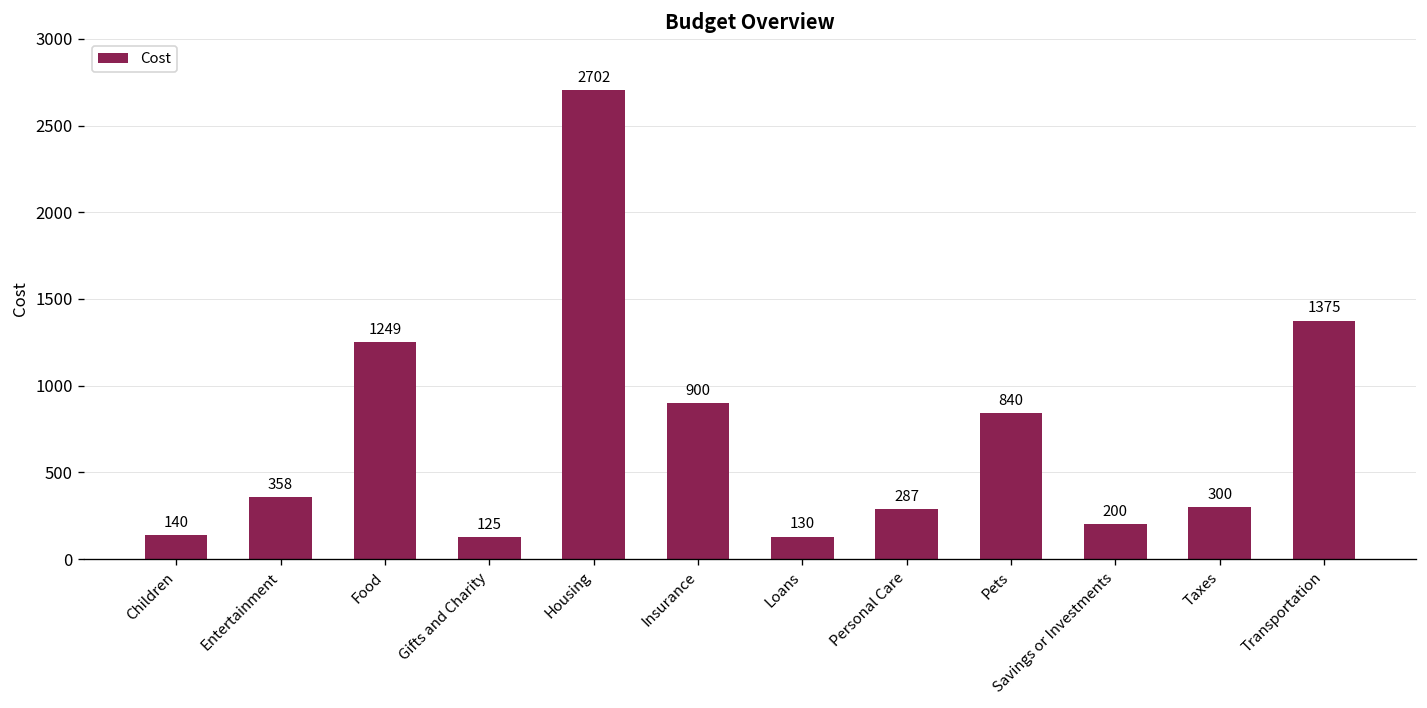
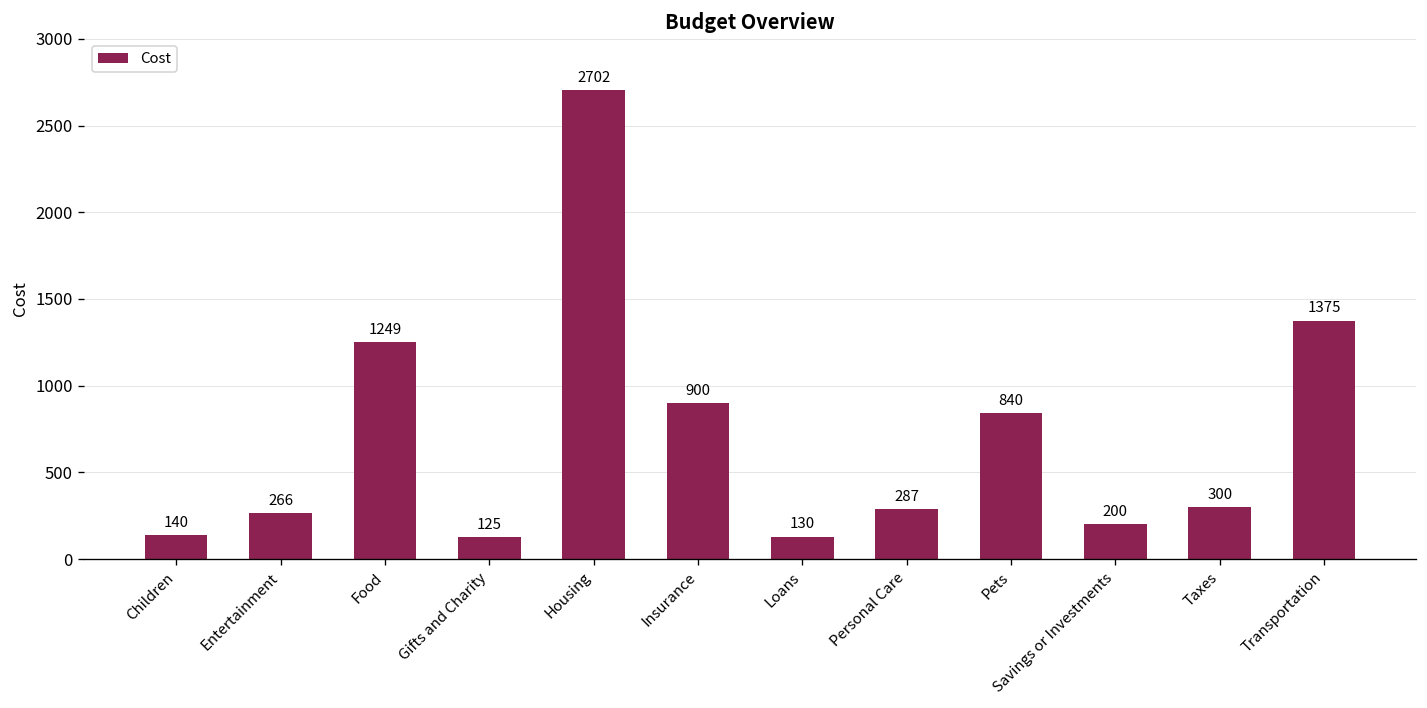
Entertainment: 358 -> 266
